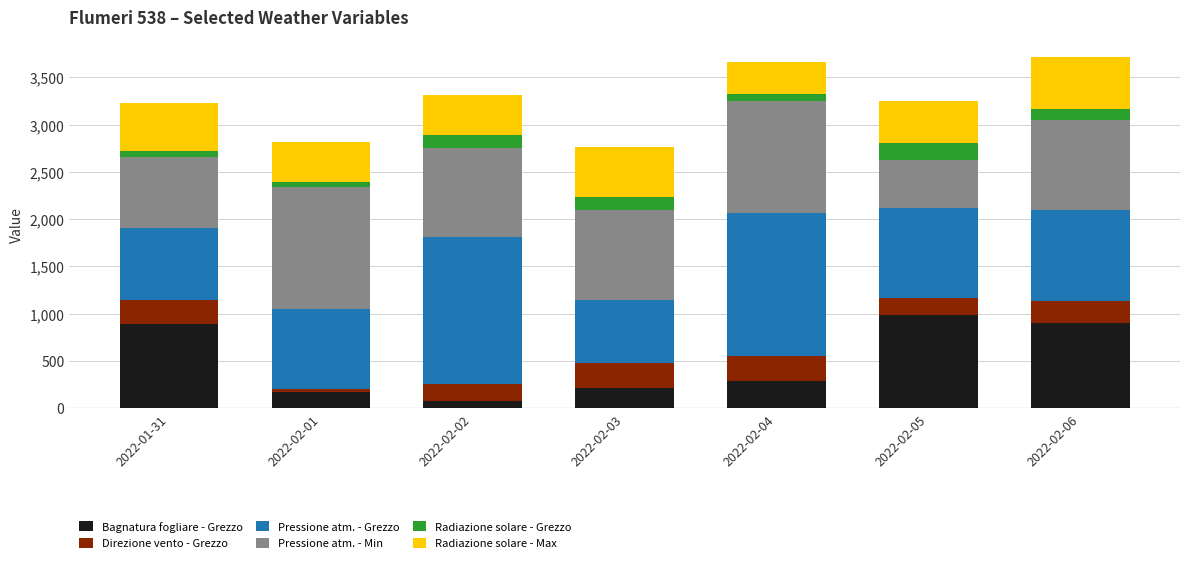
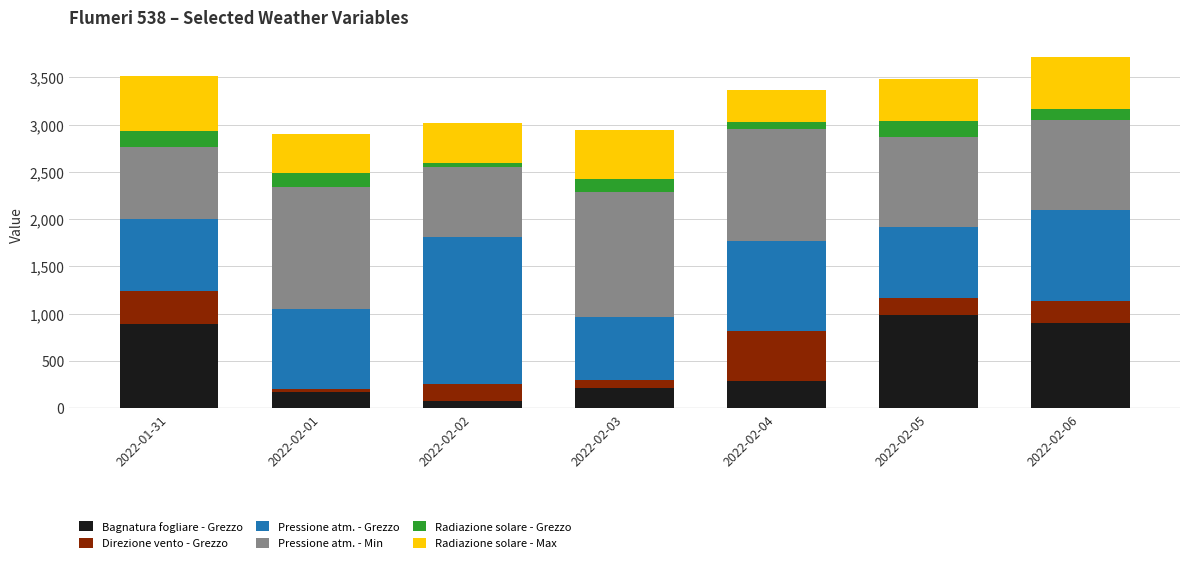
Direzione vento - Grezzo, 2022-01-31: 300 -> 400
Radiazione solare - Grezzo, 2022-01-31: 100 -> 200
Radiazione solare - Max, 2022-01-31: 500 -> 600
Radiazione solare - Grezzo, 2022-02-01: 50 -> 140
Pressione atm. - Min, 2022-02-02: 900 -> 700
Radiazione solare - Grezzo, 2022-02-02: 100 -> 0
Direzione vento - Grezzo, 2022-02-03: 300 -> 100
Pressione atm. - Min, 2022-02-03: 1,000 -> 1,300
Direzione vento - Grezzo, 2022-02-04: 300 -> 500
Pressione atm. - Grezzo, 2022-02-04: 1,500 -> 1,000
Pressione atm. - Grezzo, 2022-02-05: 1,000 -> 800
Pressione atm. - Min, 2022-02-05: 500 -> 1,000
